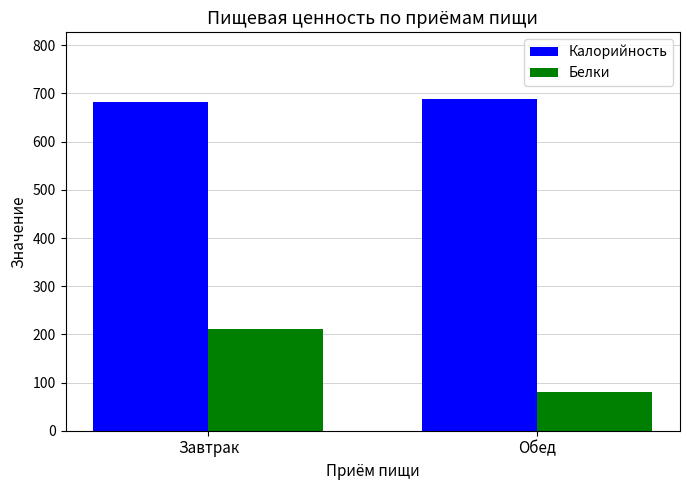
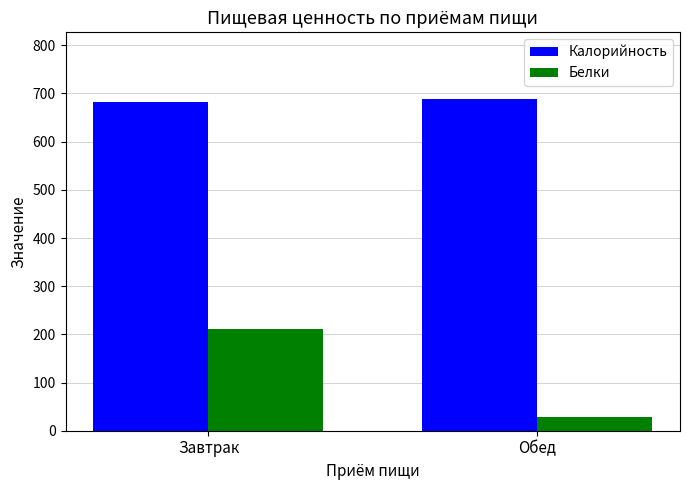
Белки, Обед: 80 -> 30
